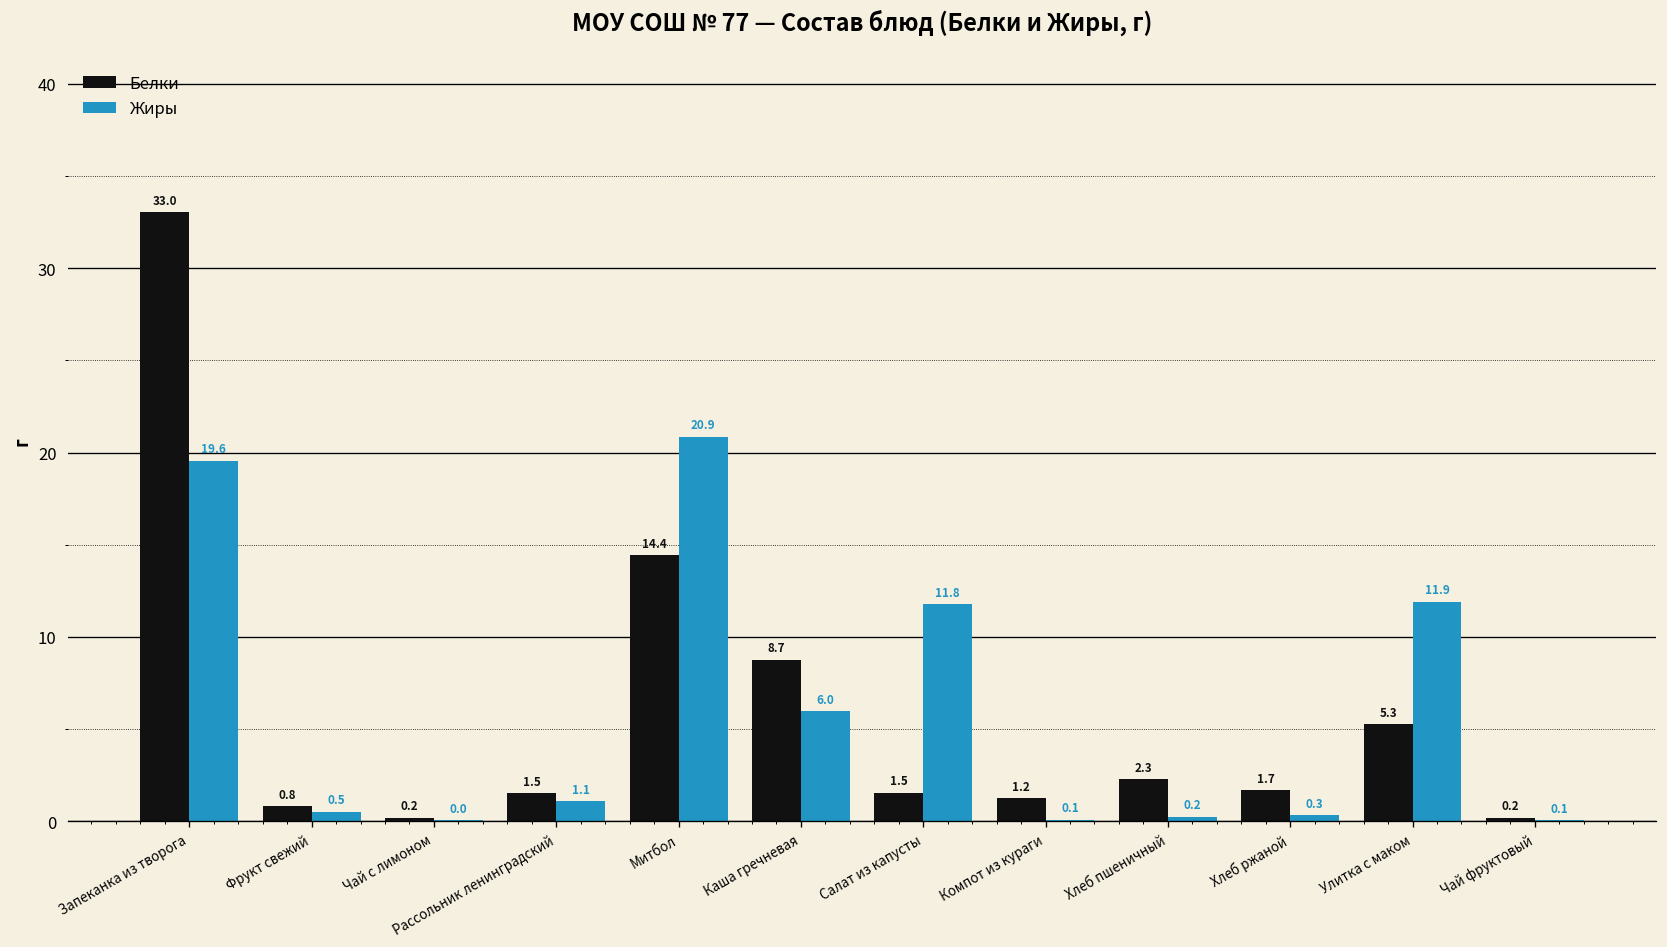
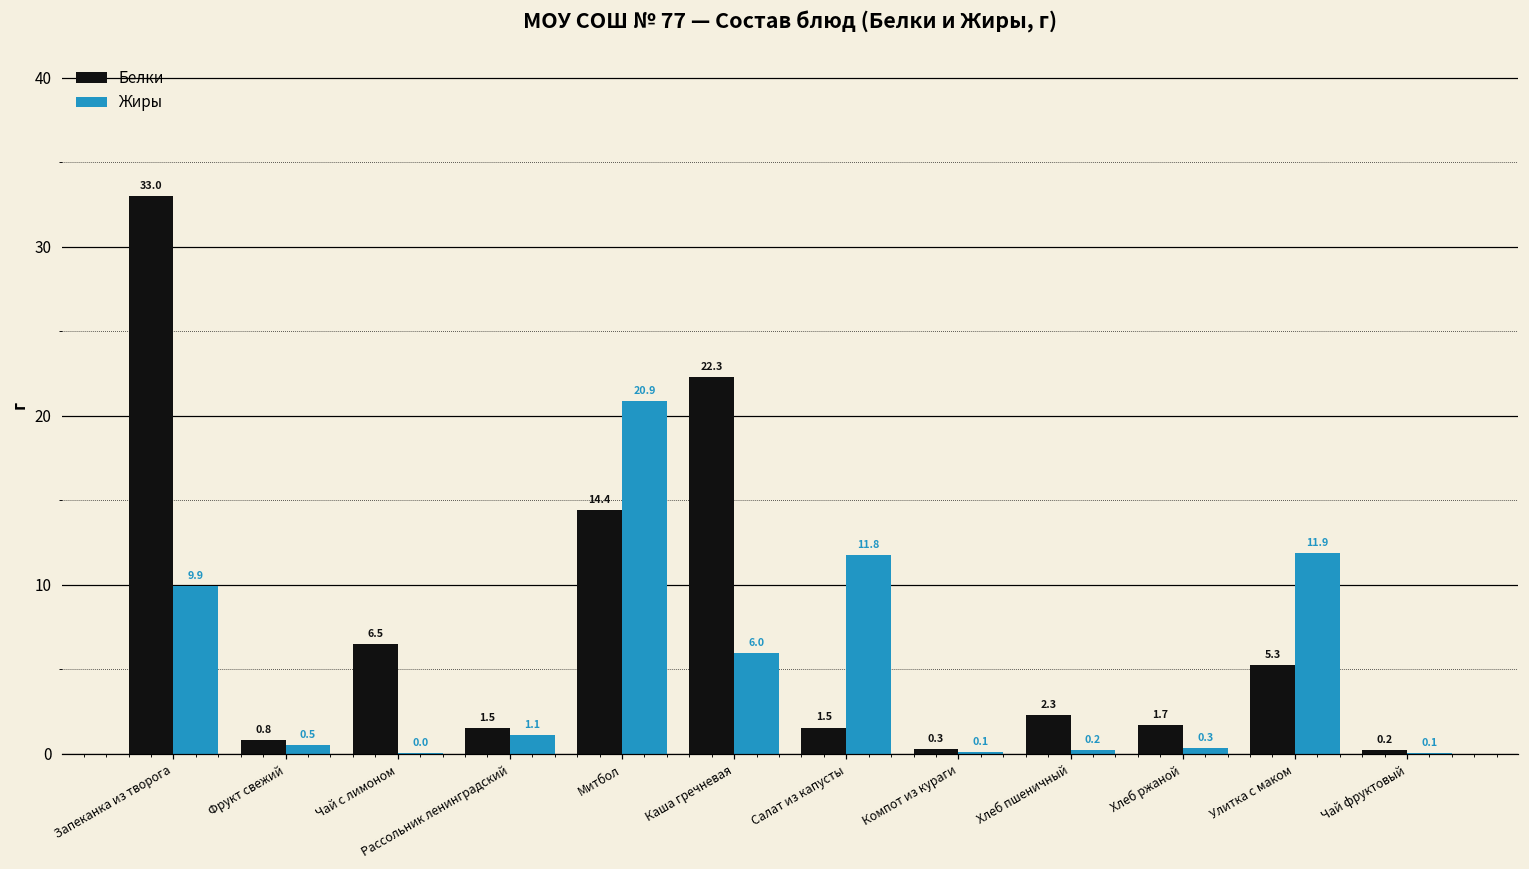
Жиры, Запеканка из творога: 19.6 -> 9.9
Белки, Чай с лимоном: 0.2 -> 6.5
Белки, Каша гречневая: 8.7 -> 22.3
Белки, Компот из кураги: 1.2 -> 0.3
